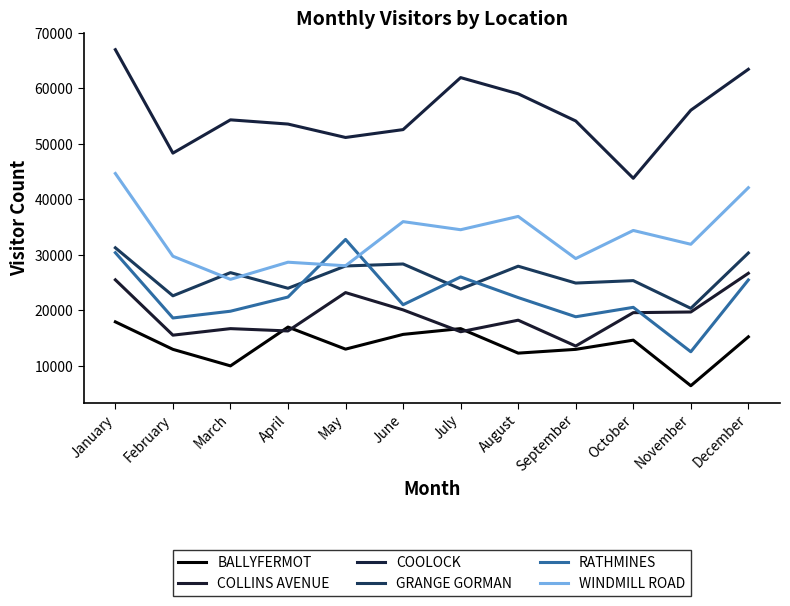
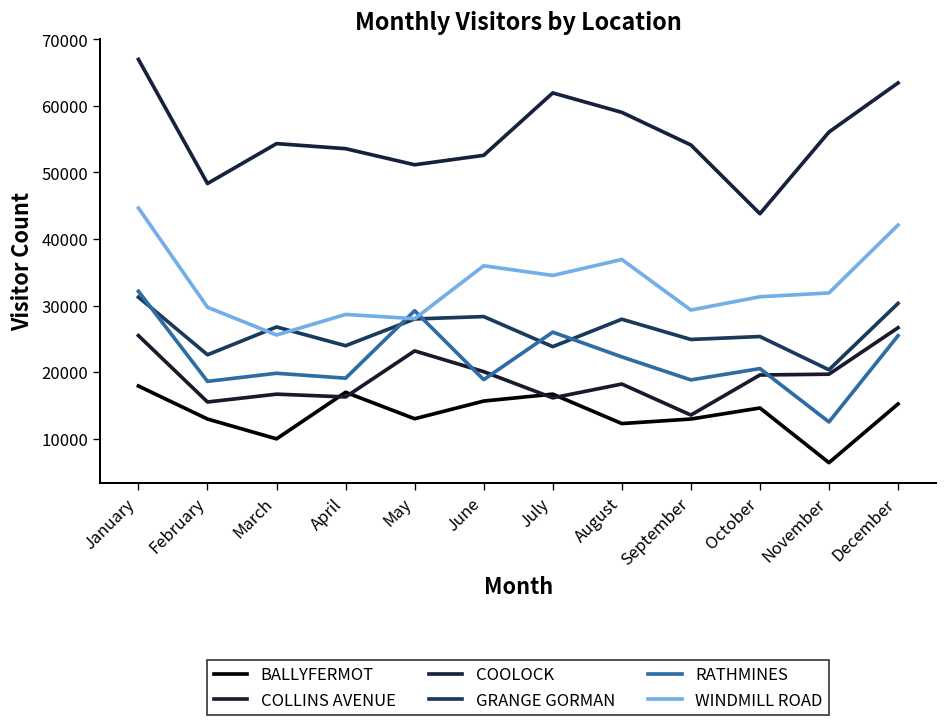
RATHMINES, January: 30000 -> 32000
RATHMINES, April: 22000 -> 19000
RATHMINES, May: 33000 -> 29000
RATHMINES, June: 21000 -> 19000
WINDMILL ROAD, October: 34000 -> 31000
